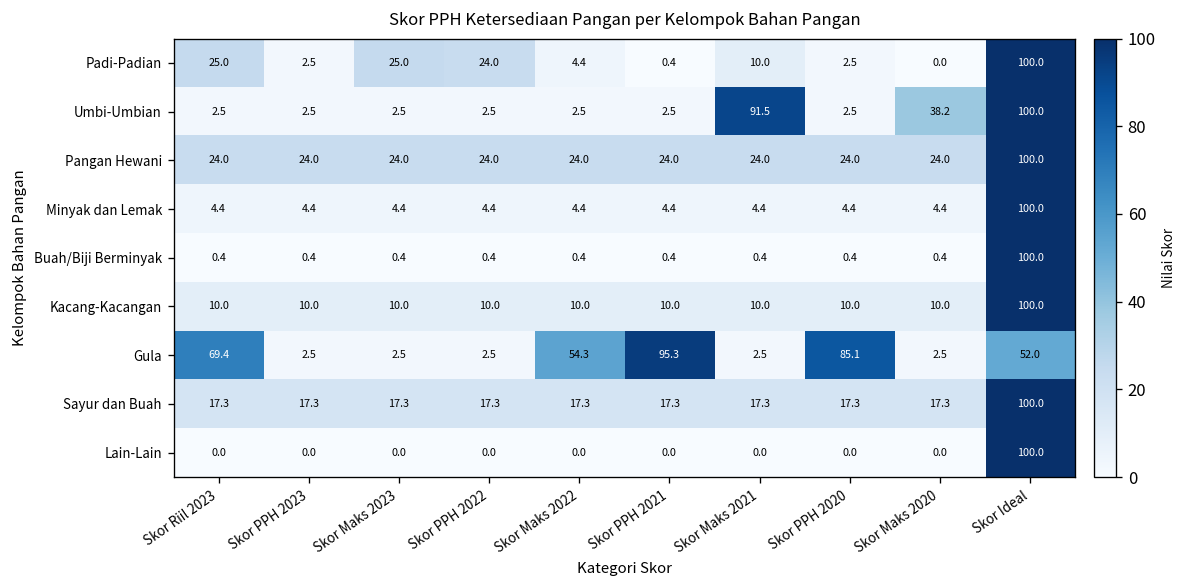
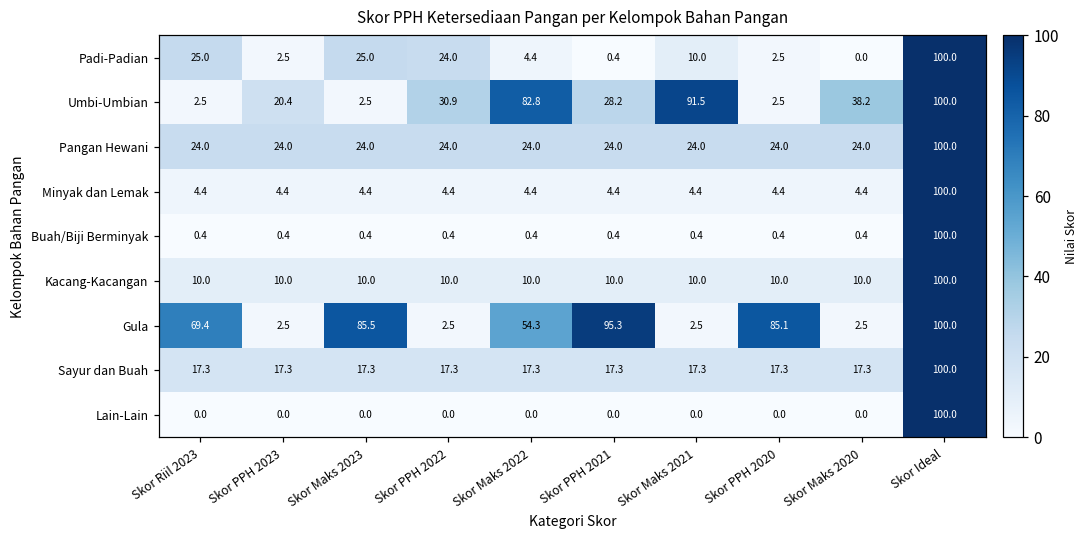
Umbi-Umbian, Skor PPH 2023: 2.5 -> 20.4
Umbi-Umbian, Skor PPH 2022: 2.5 -> 30.9
Umbi-Umbian, Skor Maks 2022: 2.5 -> 82.8
Umbi-Umbian, Skor PPH 2021: 2.5 -> 28.2
Gula, Skor Maks 2023: 2.5 -> 85.5
Gula, Skor Ideal: 52.0 -> 100.0
